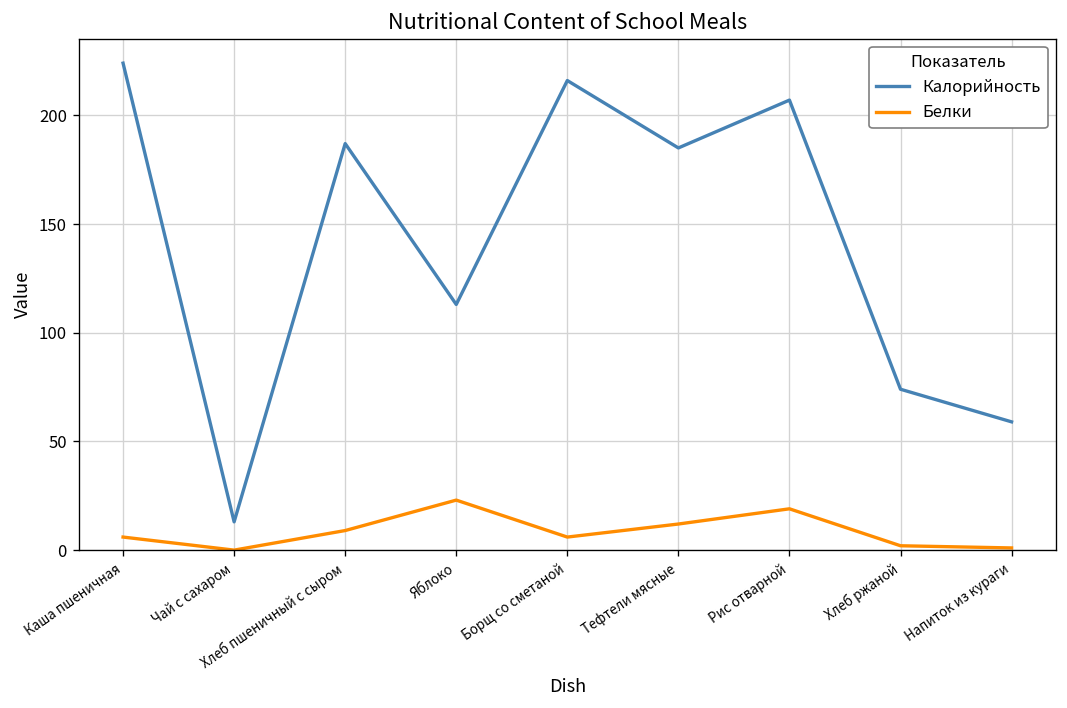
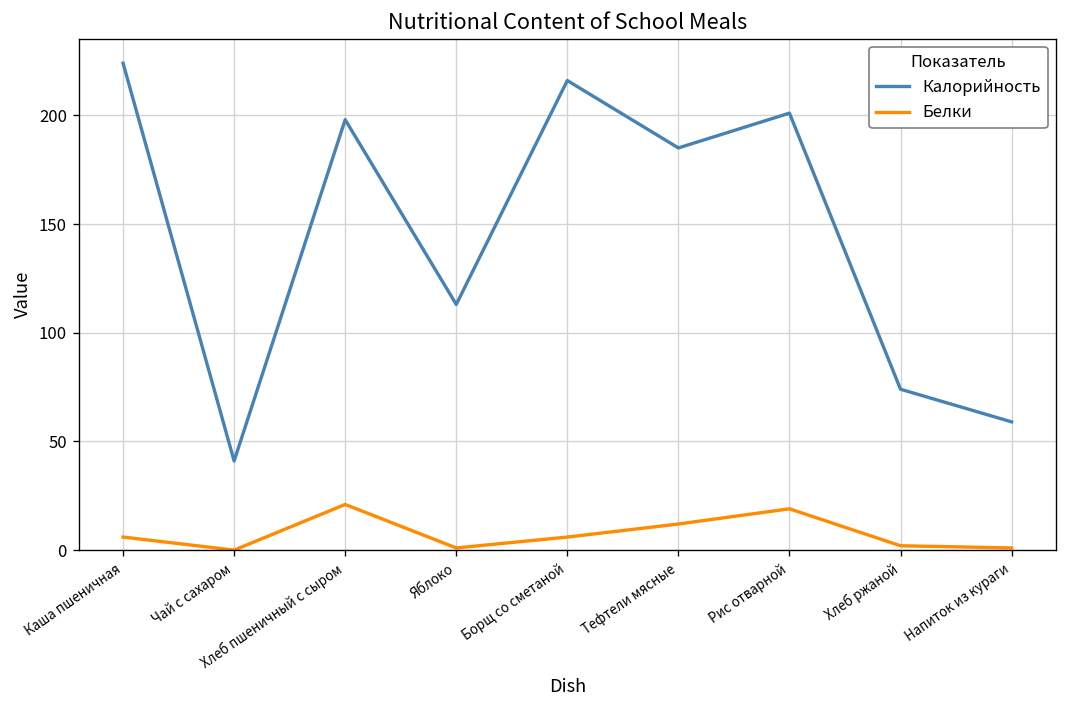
Калорийность, Чай с сахаром: 13 -> 41
Калорийность, Хлеб пшеничный с сыром: 187 -> 198
Белки, Хлеб пшеничный с сыром: 9 -> 21
Белки, Яблоко: 23 -> 1
Калорийность, Рис отварной: 207 -> 201
